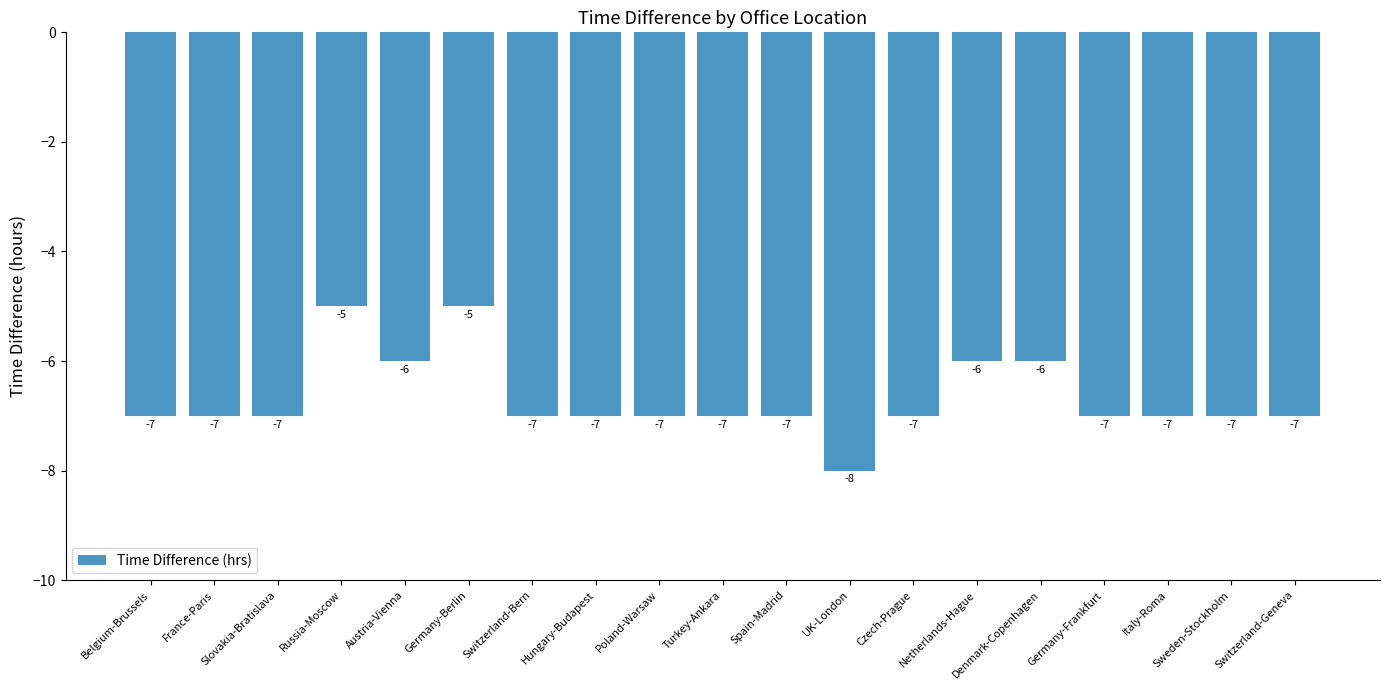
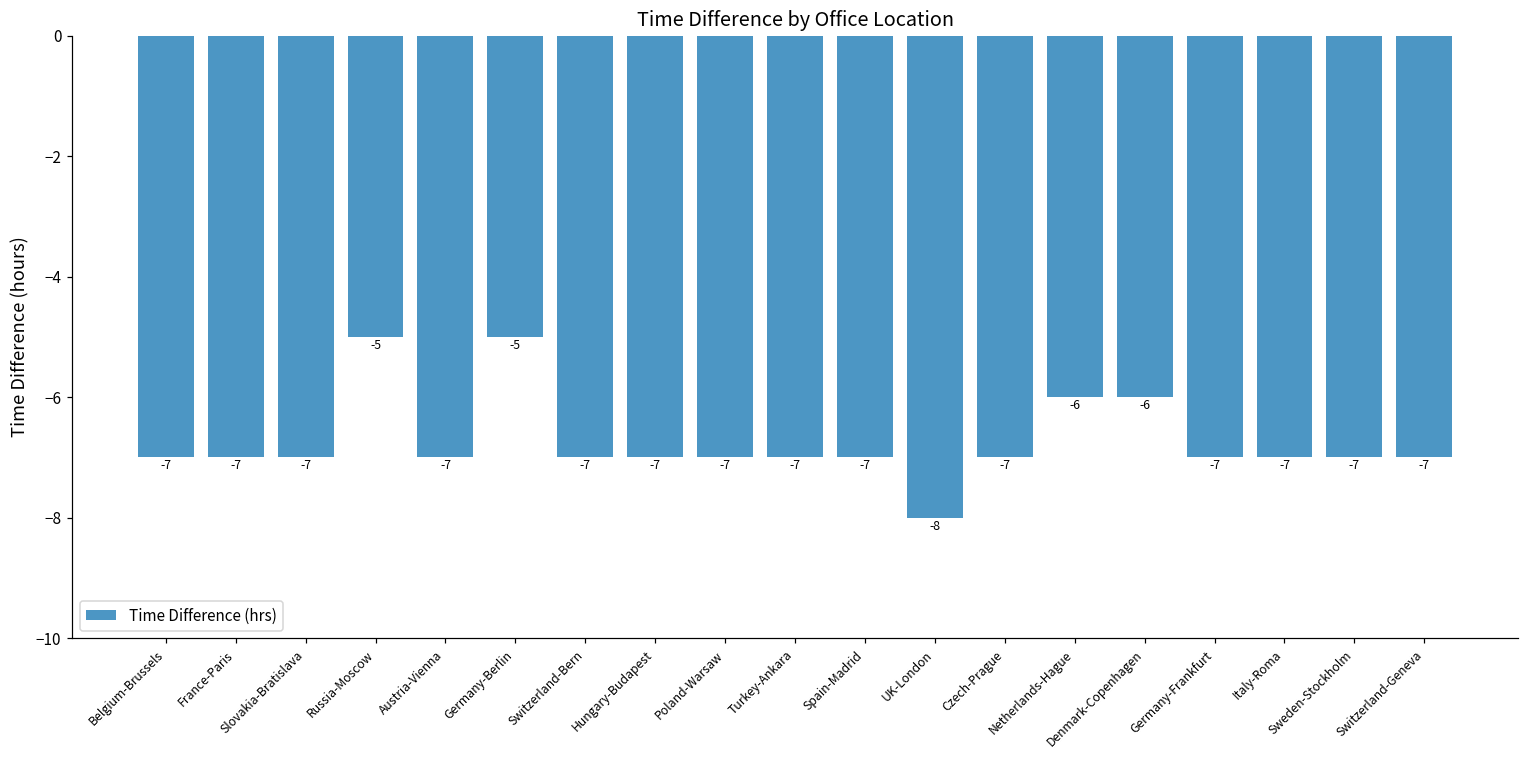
Austria-Vienna: -6 -> -7
